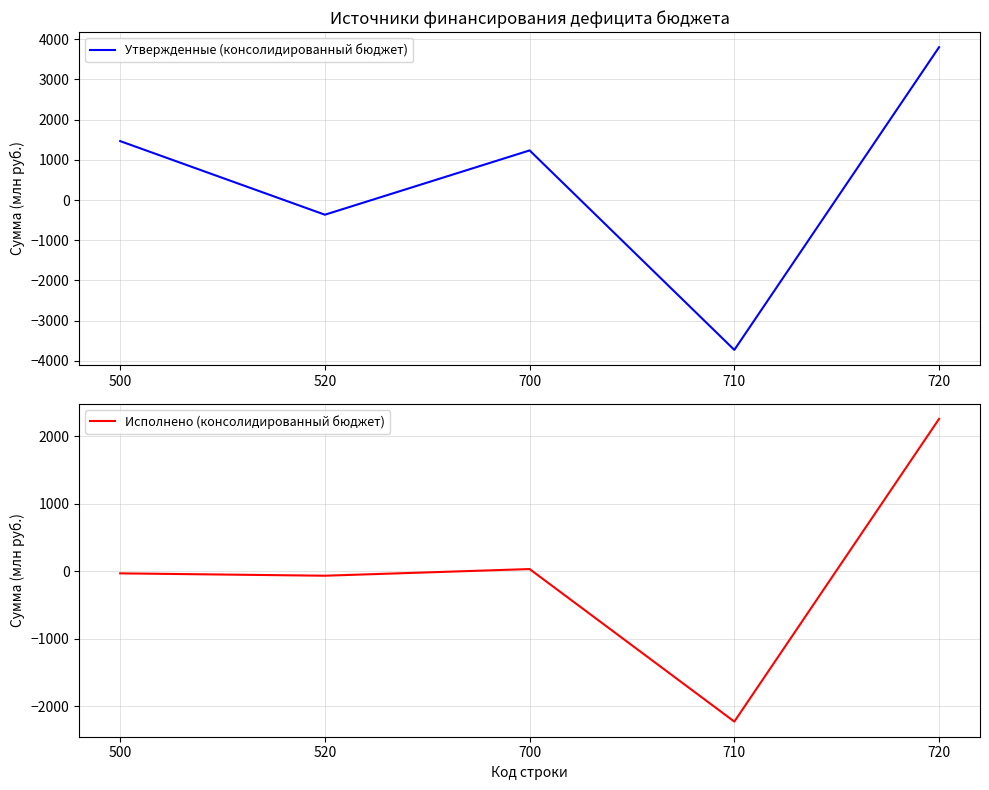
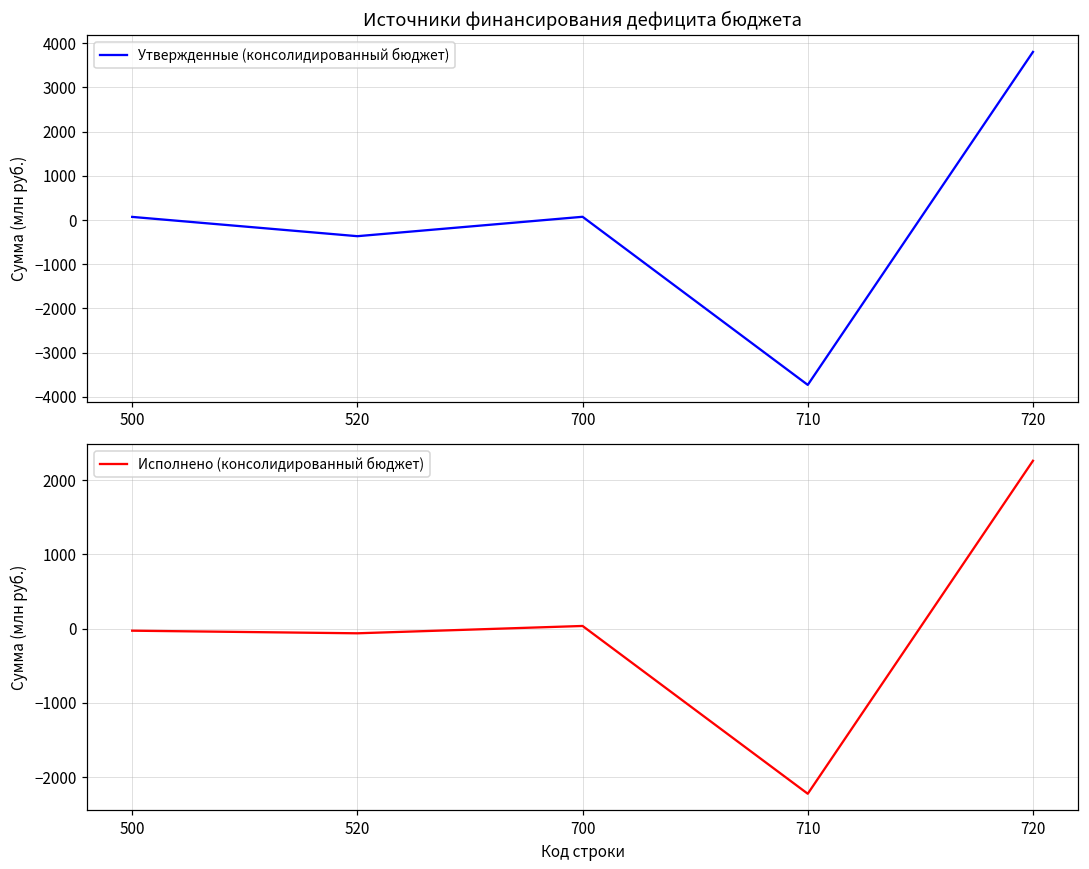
Источники финансирования дефицита бюджета, 500: 1500 -> 100
Источники финансирования дефицита бюджета, 700: 1200 -> 100
